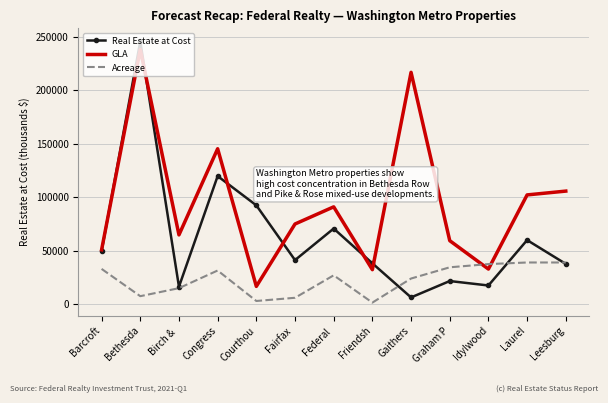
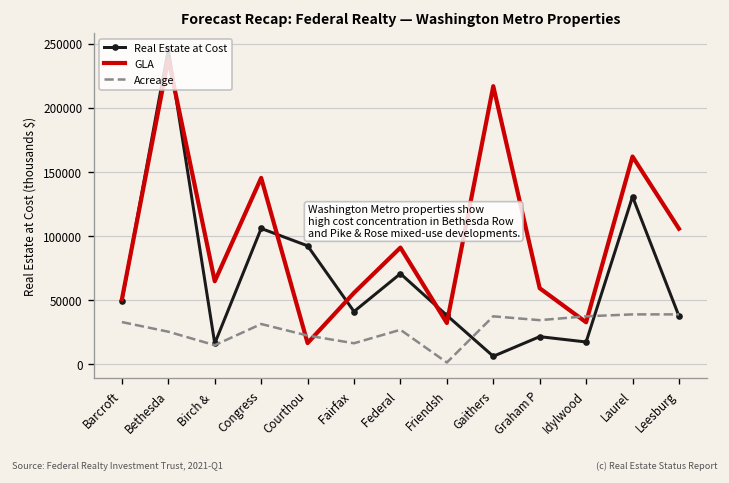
Acreage, Bethesda: 8000 -> 26000
Real Estate at Cost, Congress: 120000 -> 106000
Acreage, Courthou: 3000 -> 23000
GLA, Fairfax: 75000 -> 56000
Acreage, Fairfax: 6000 -> 17000
Acreage, Gaithers: 24000 -> 38000
Real Estate at Cost, Laurel: 60000 -> 131000
GLA, Laurel: 102000 -> 162000
